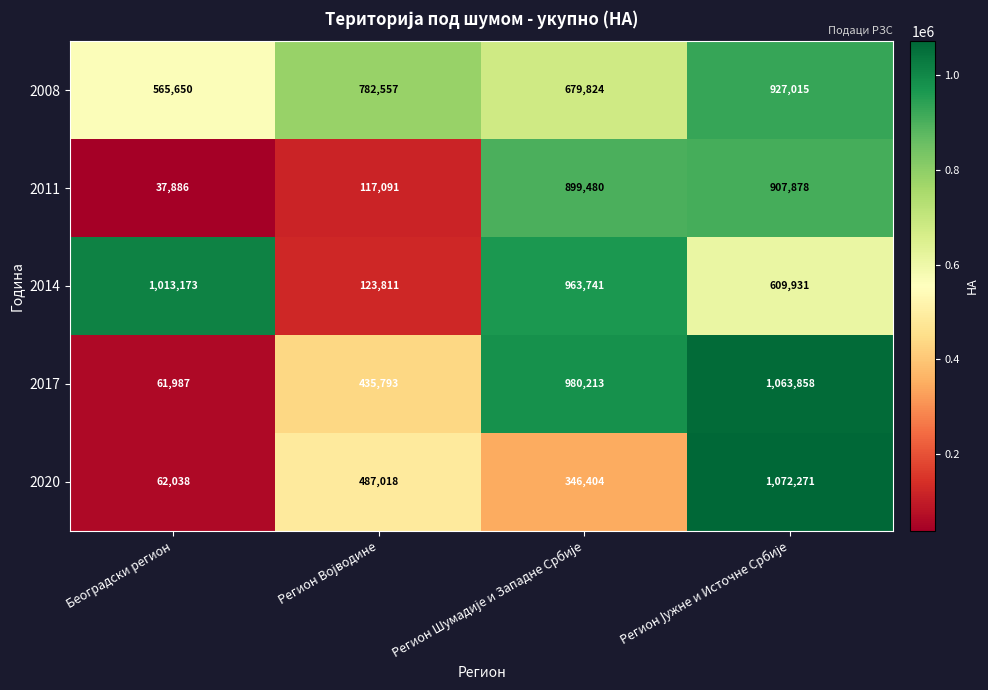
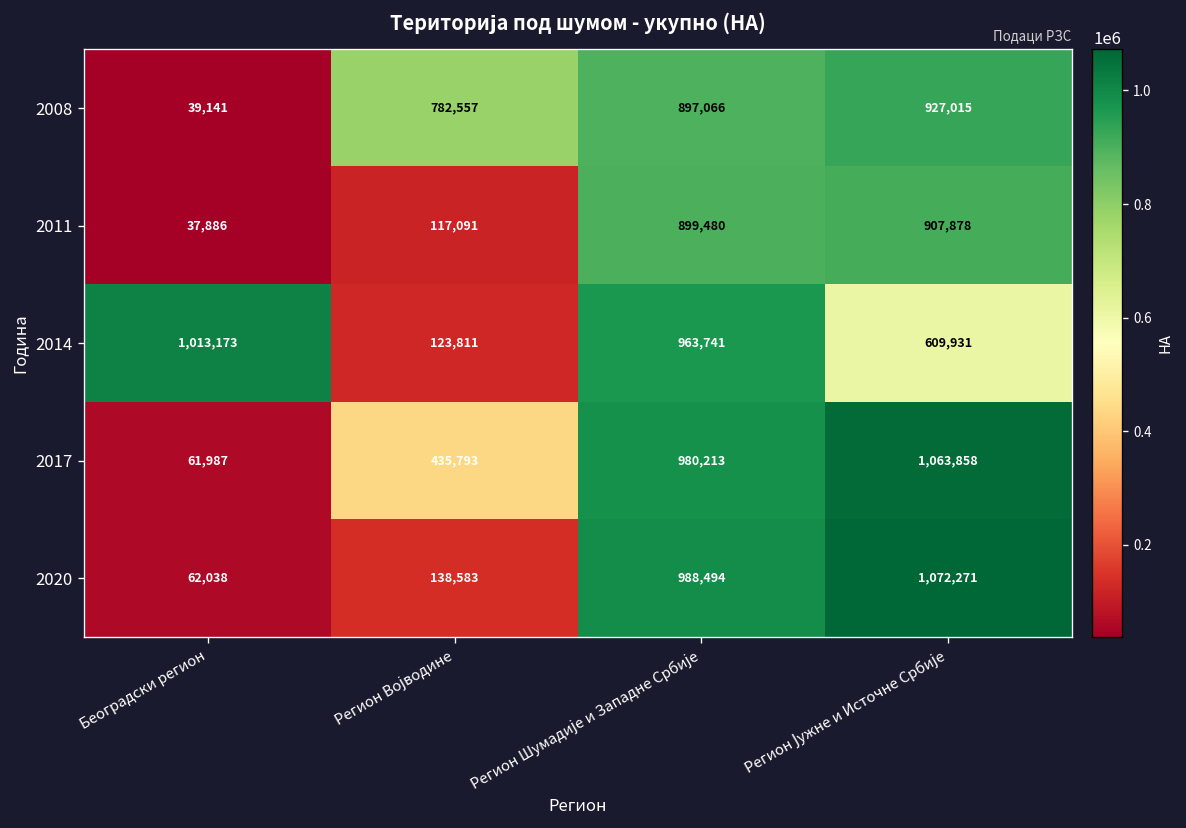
2008, Београдски регион: 565,650 -> 39,141
2008, Регион Шумадије и Западне Србије: 679,824 -> 897,066
2020, Регион Војводине: 487,018 -> 138,583
2020, Регион Шумадије и Западне Србије: 346,404 -> 988,494
